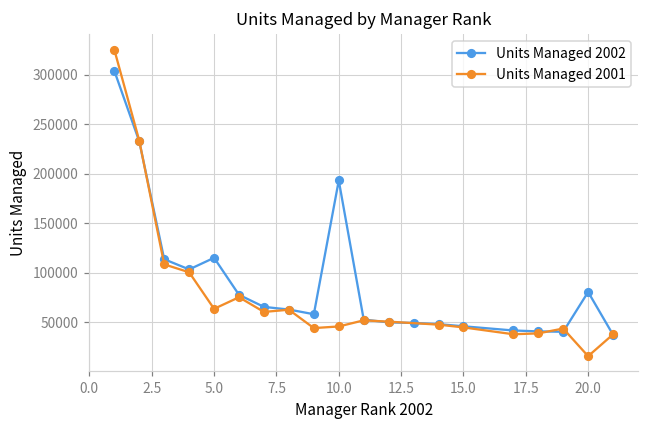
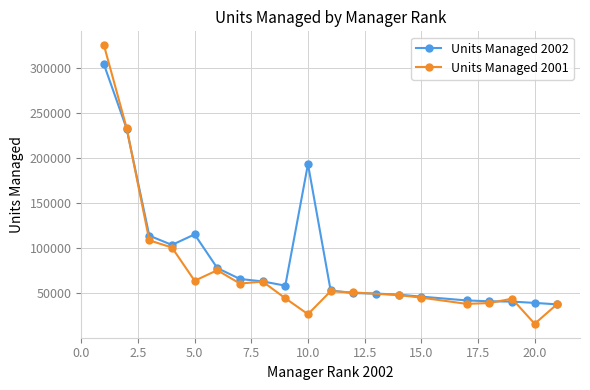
Units Managed 2001, 10.0: 50000 -> 30000
Units Managed 2002, 20.0: 80000 -> 40000
